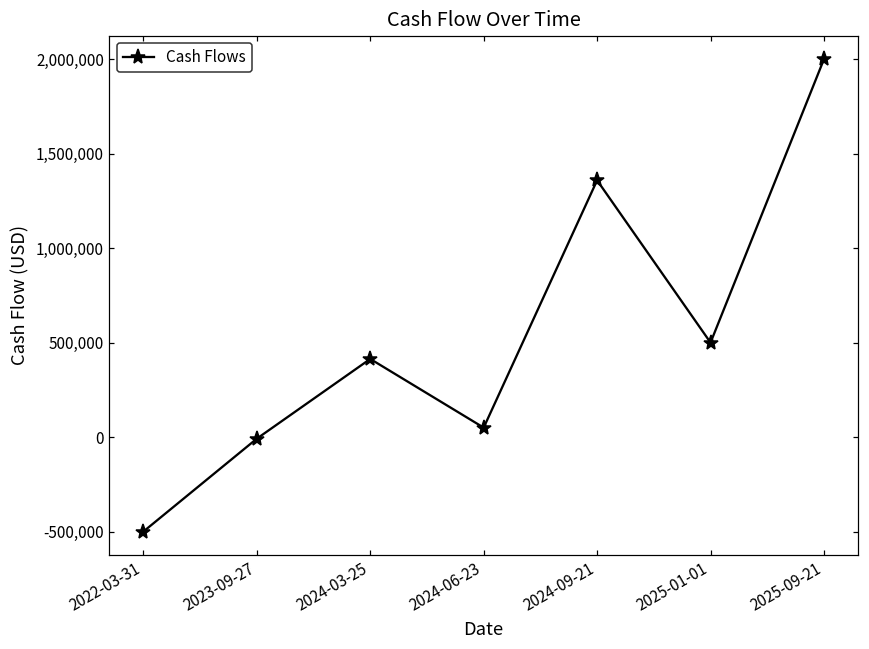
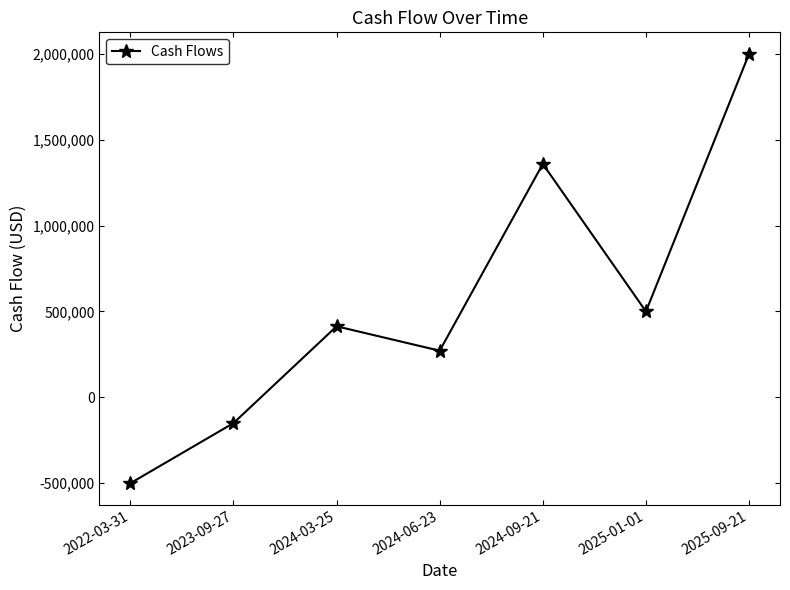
2023-09-27: -10,000 -> -150,000
2024-06-23: 50,000 -> 270,000
